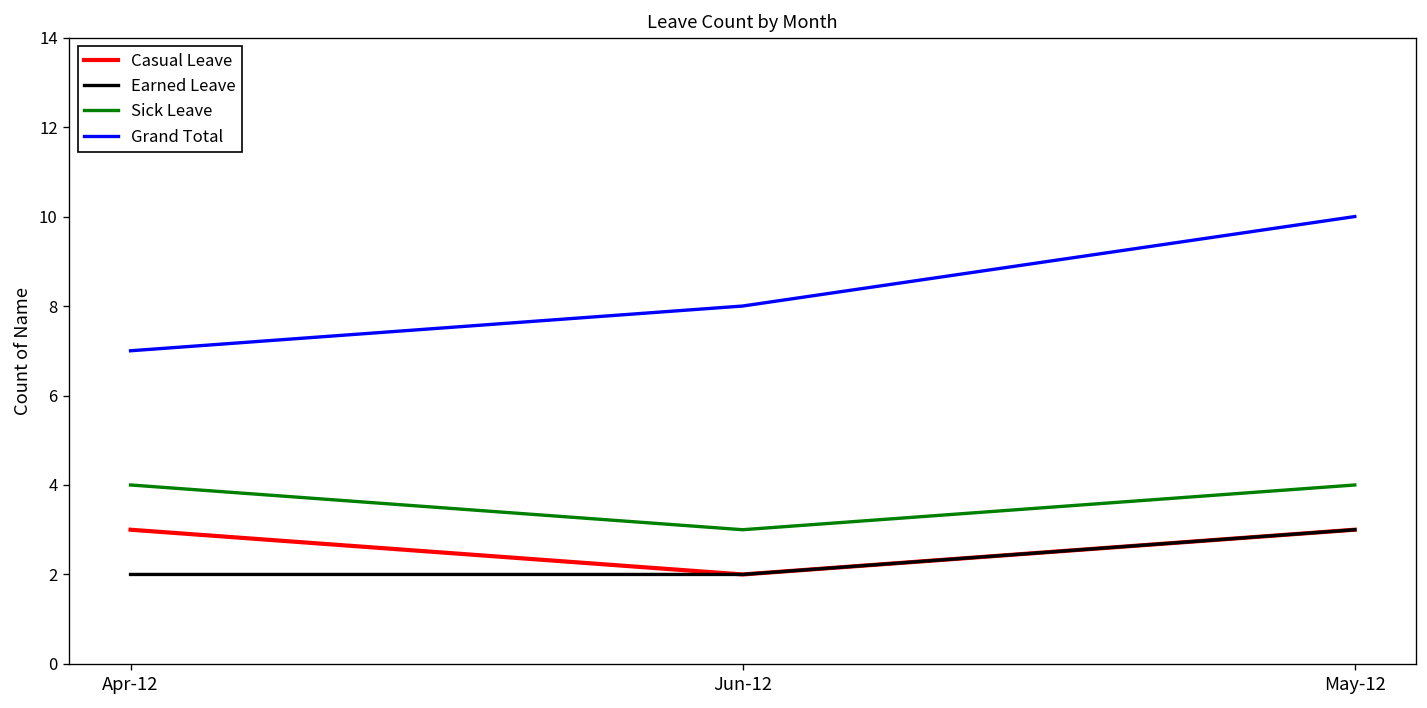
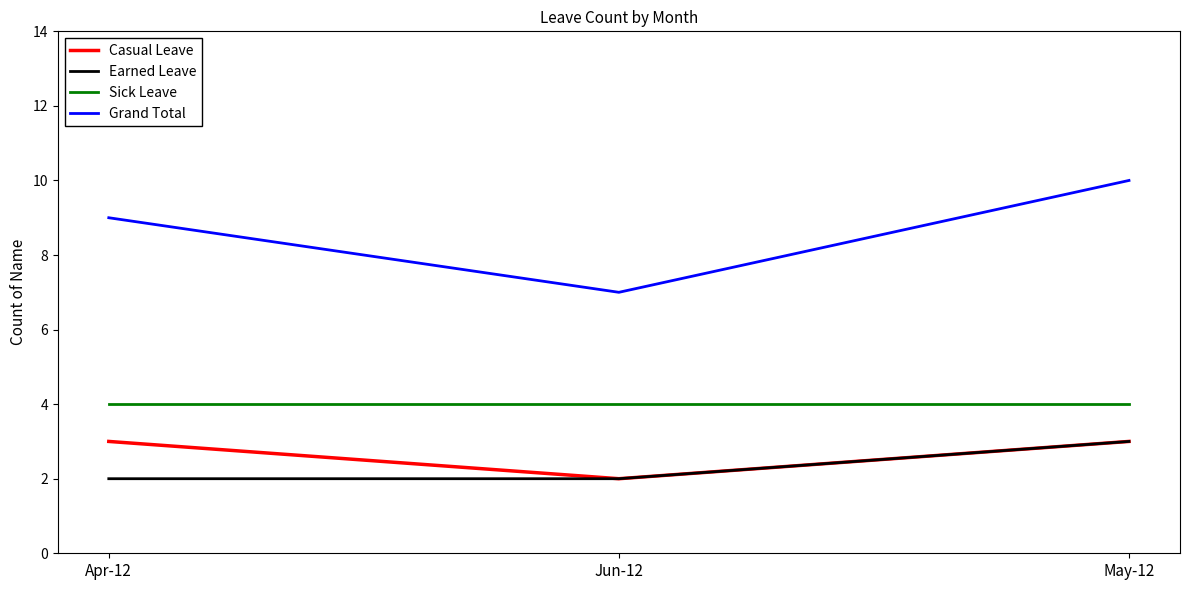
Grand Total, Apr-12: 7 -> 9
Sick Leave, Jun-12: 3 -> 4
Grand Total, Jun-12: 8 -> 7
